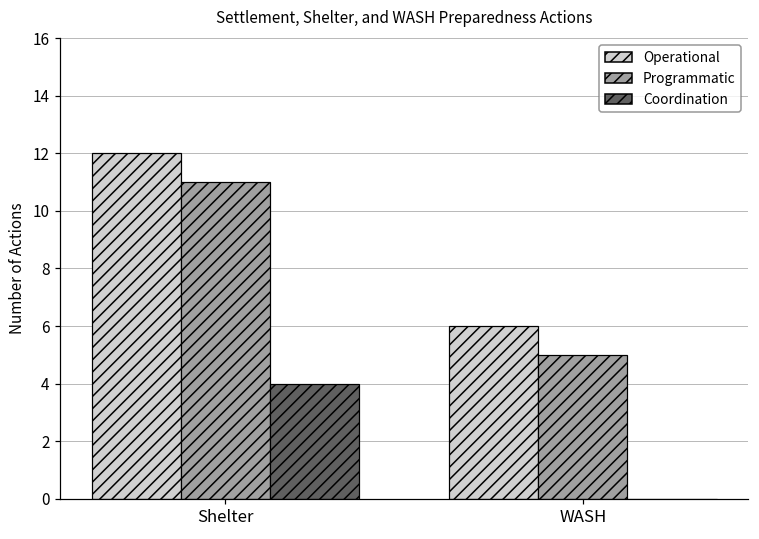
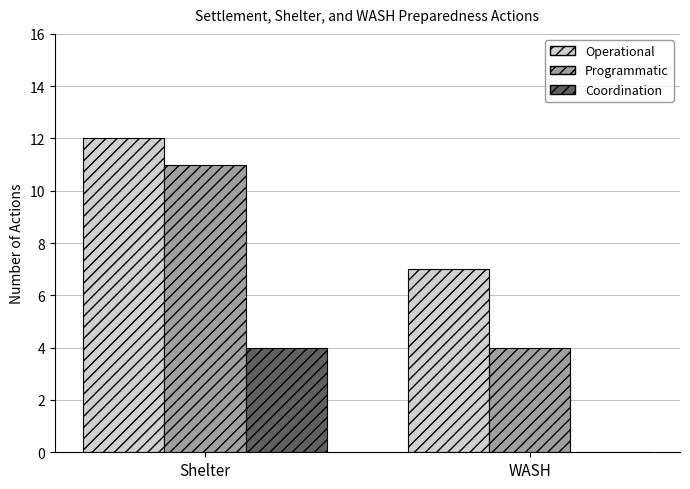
Operational, WASH: 6 -> 7
Programmatic, WASH: 5 -> 4
